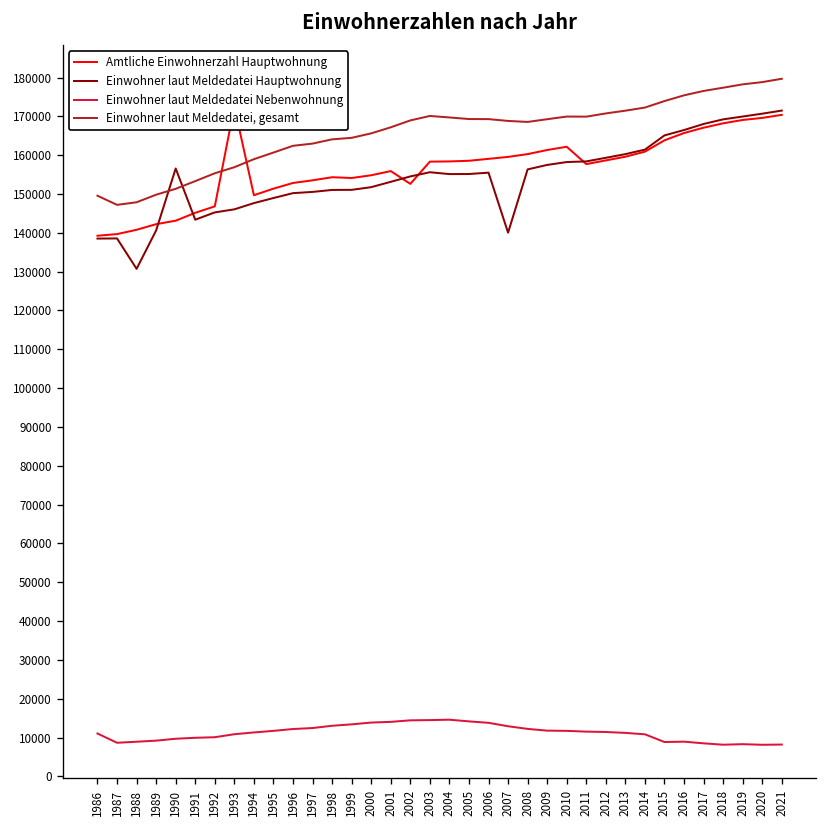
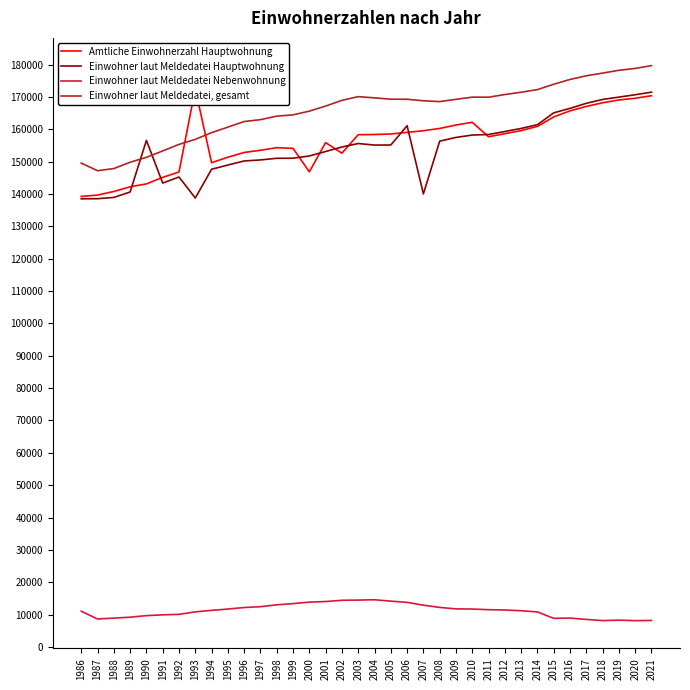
Einwohner laut Meldedatei Hauptwohnung, 1988: 131000 -> 139000
Einwohner laut Meldedatei Hauptwohnung, 1993: 146000 -> 139000
Amtliche Einwohnerzahl Hauptwohnung, 2000: 155000 -> 147000
Einwohner laut Meldedatei Hauptwohnung, 2006: 156000 -> 161000
